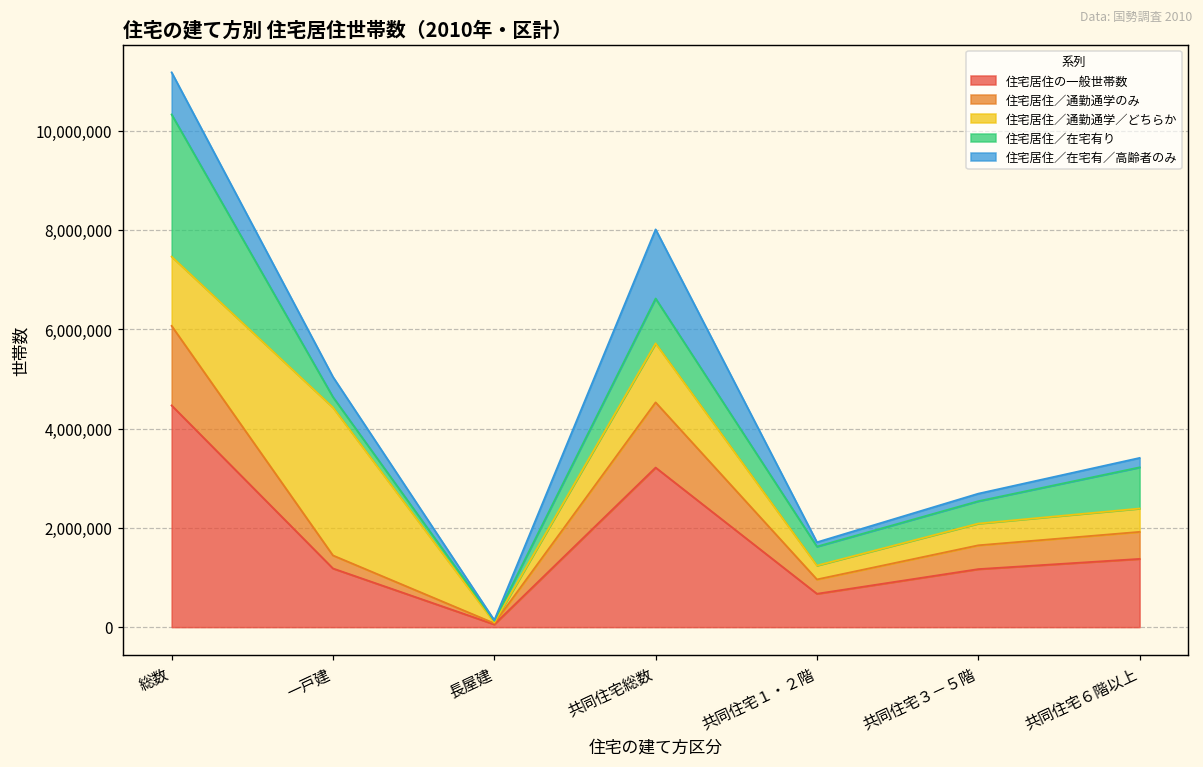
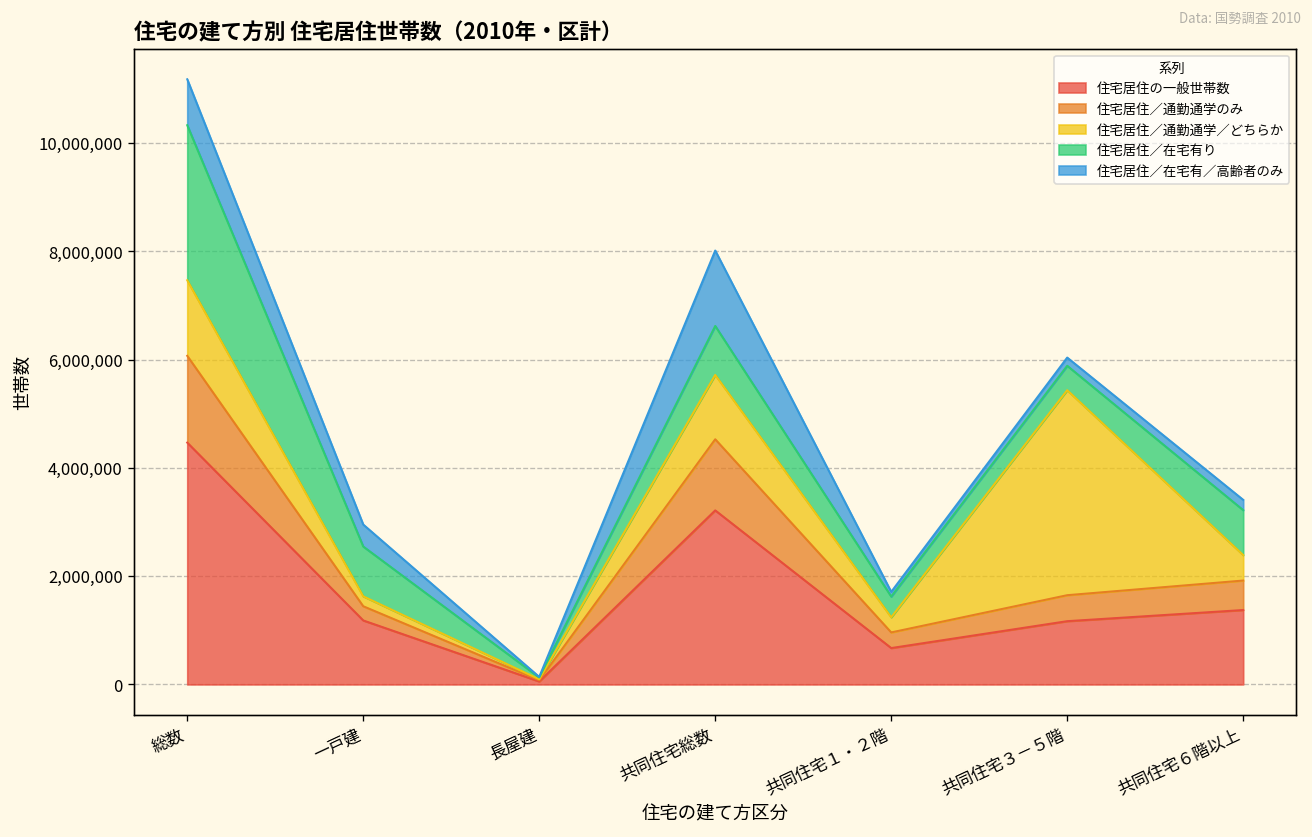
住宅居住／通勤通学／どちらか, 一戸建: 3,000,000 -> 200,000
住宅居住／在宅有り, 一戸建: 200,000 -> 900,000
住宅居住／通勤通学／どちらか, 共同住宅３－５階: 400,000 -> 3,800,000
